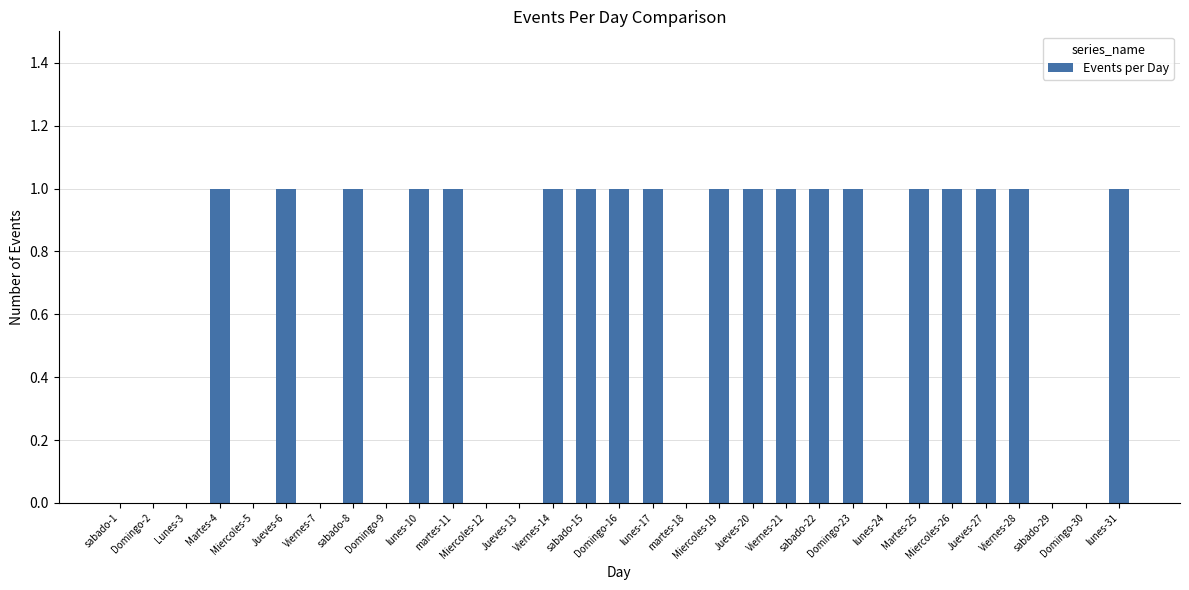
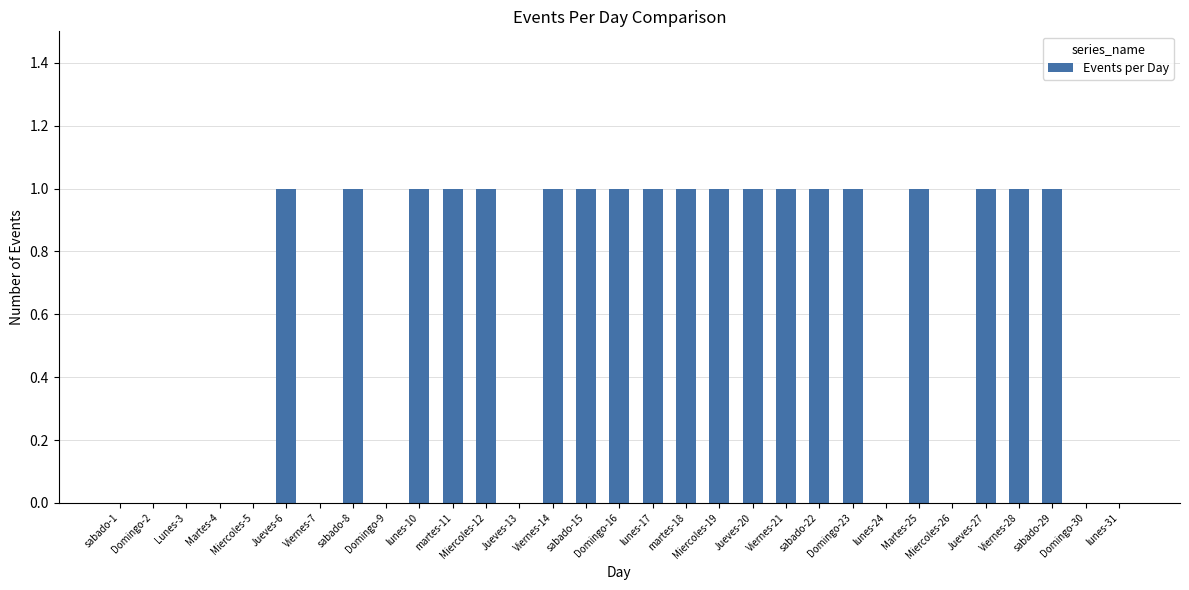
Martes-4: 1 -> 0
Miercoles-12: 0 -> 1
martes-18: 0 -> 1
Miercoles-26: 1 -> 0
sabado-29: 0 -> 1
lunes-31: 1 -> 0
